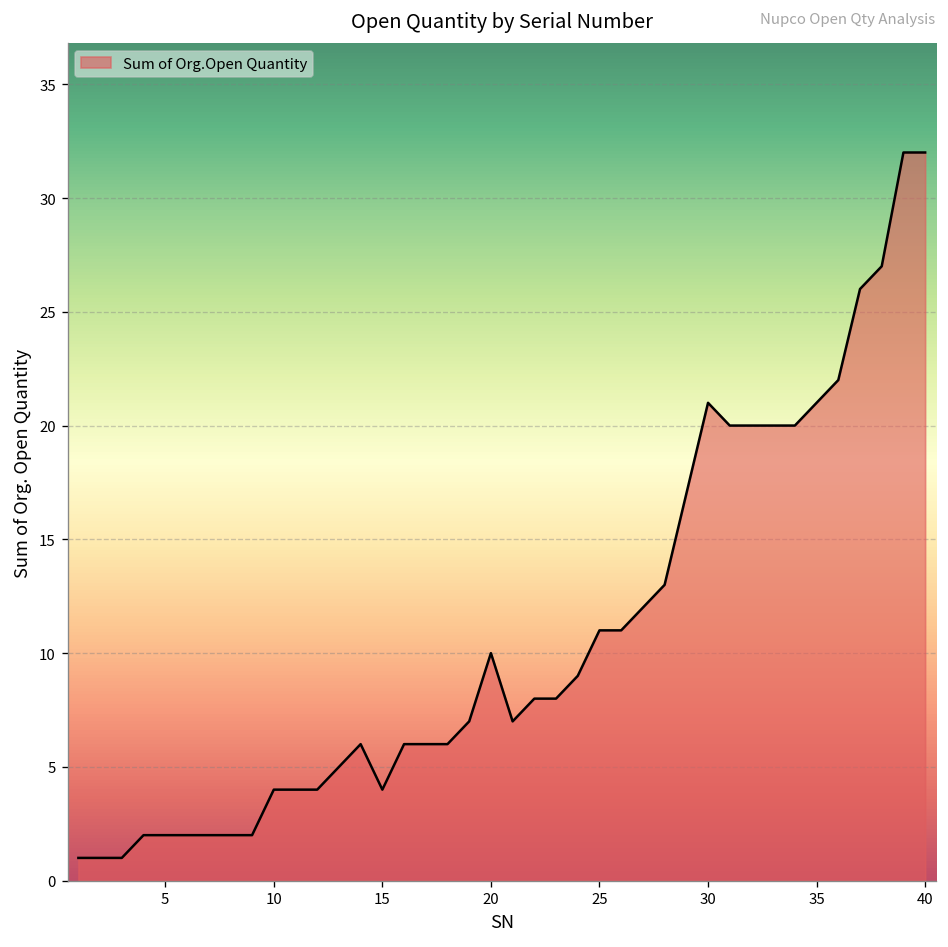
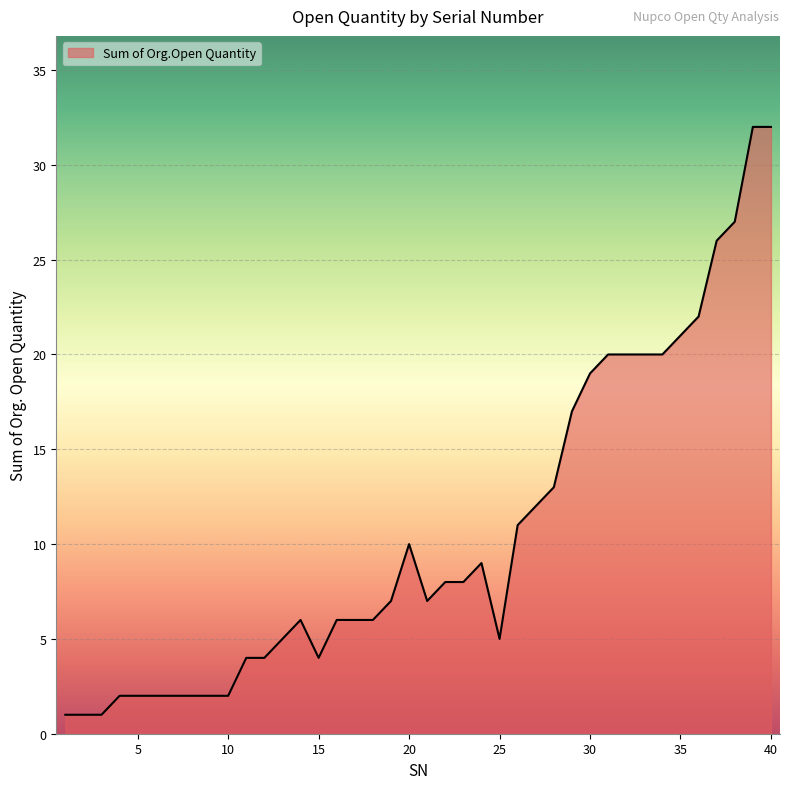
10: 4 -> 2
25: 11 -> 5
30: 21 -> 19
